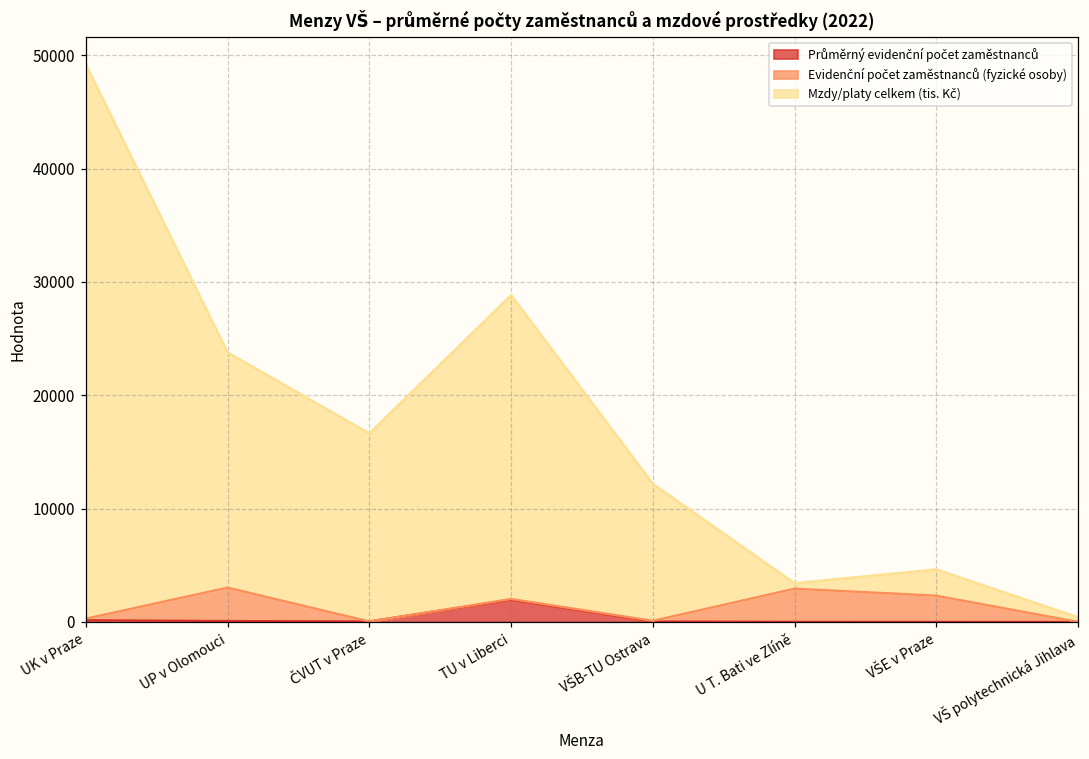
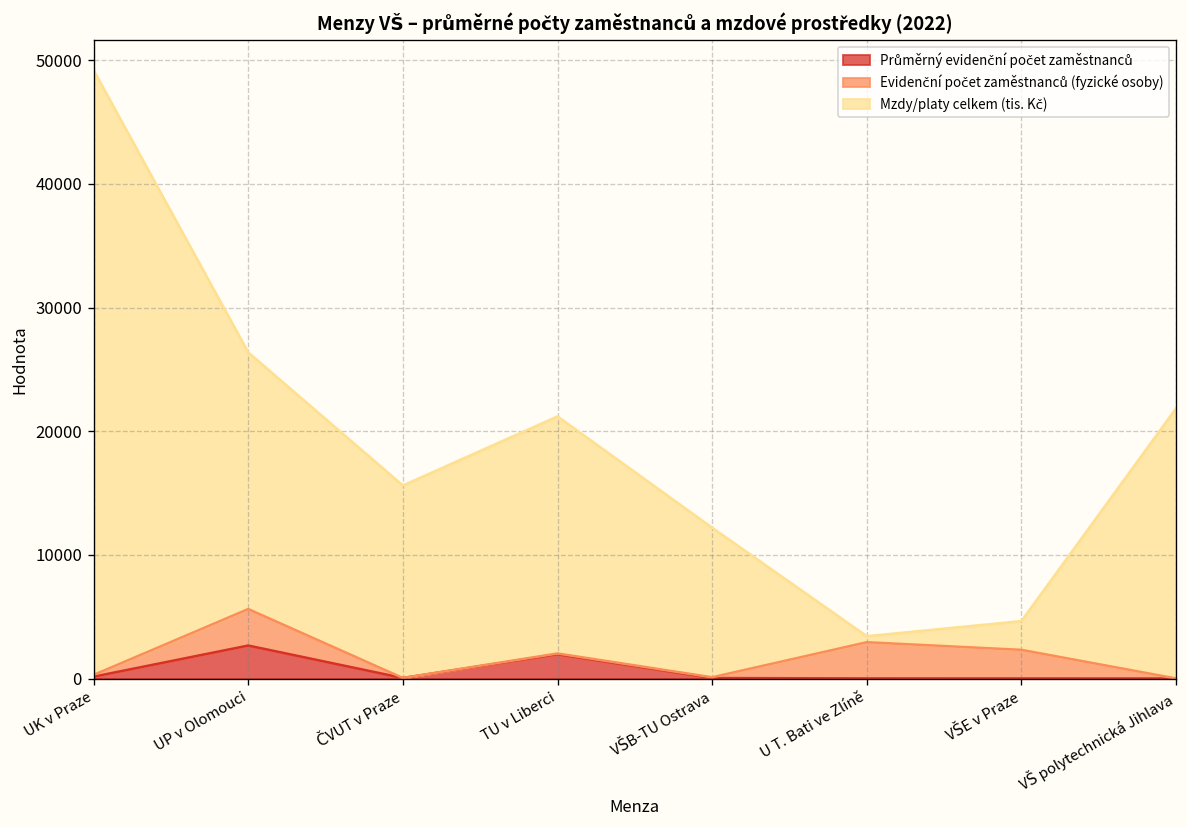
Průměrný evidenční počet zaměstnanců, UP v Olomouci: 100 -> 2700
Mzdy/platy celkem (tis. Kč), ČVUT v Praze: 16600 -> 15600
Mzdy/platy celkem (tis. Kč), TU v Liberci: 26800 -> 19200
Mzdy/platy celkem (tis. Kč), VŠ polytechnická Jihlava: 400 -> 21800
